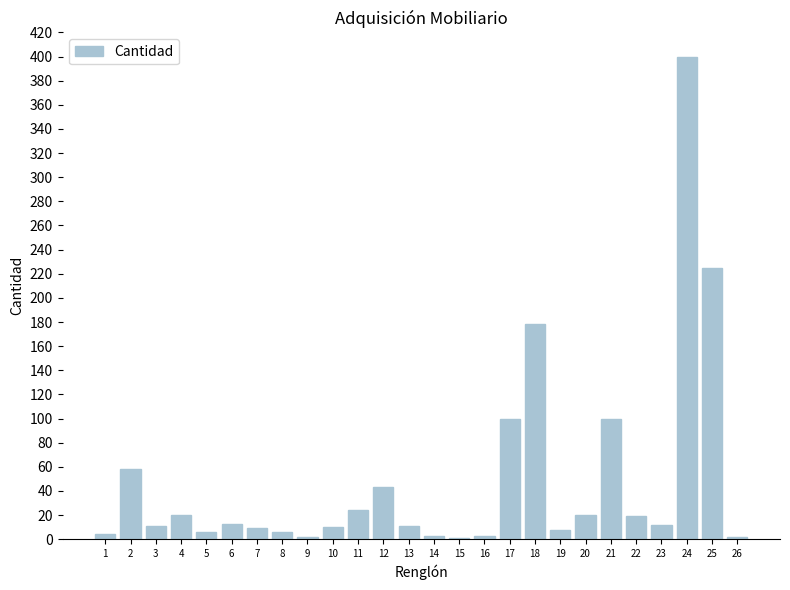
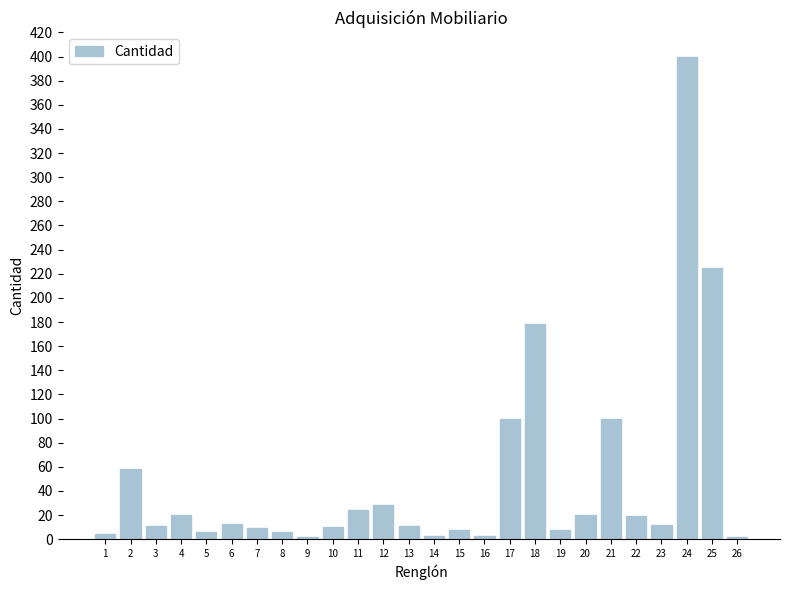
12: 43 -> 28
15: 1 -> 8
